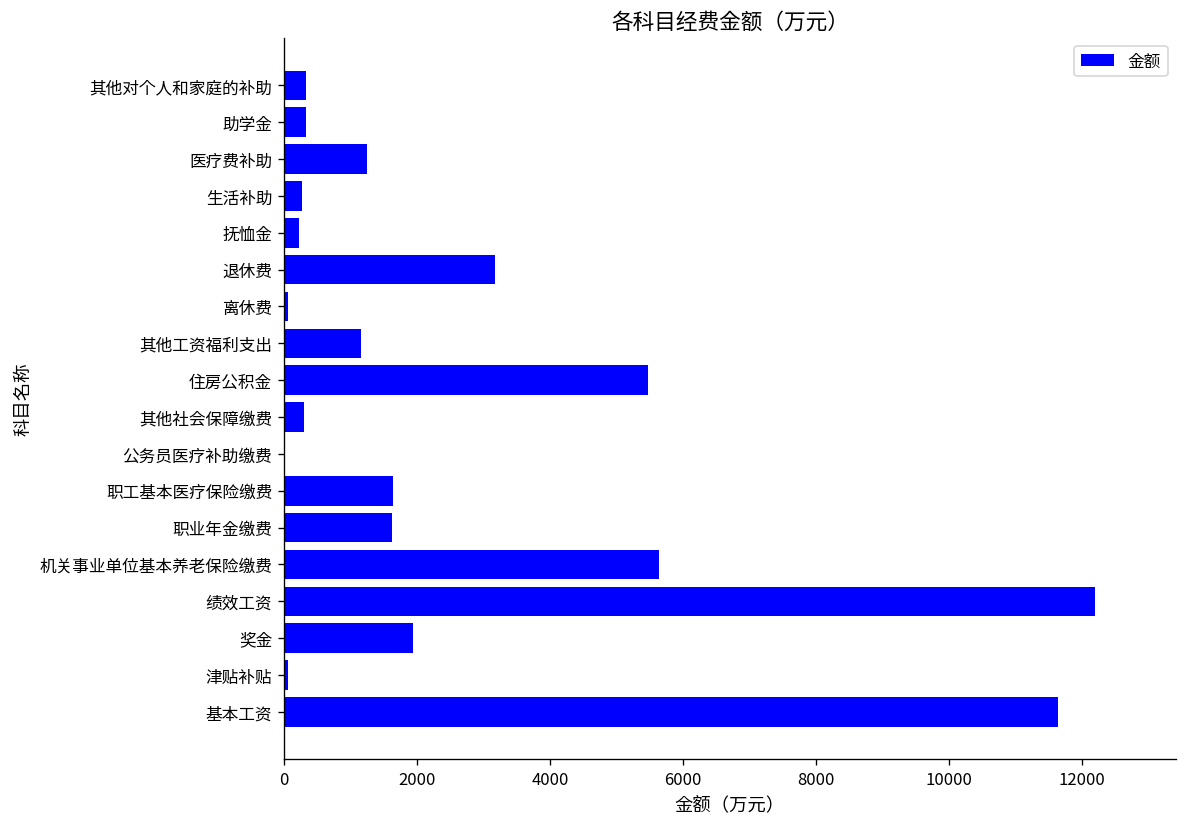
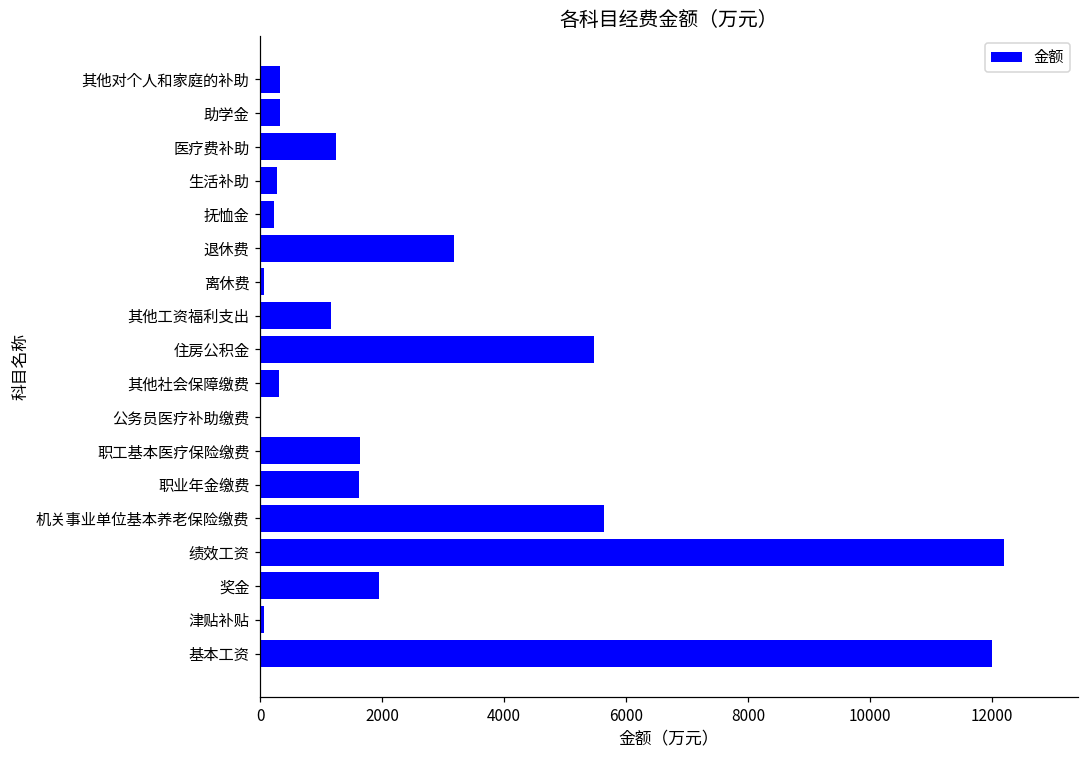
基本工资: 11600 -> 12000
